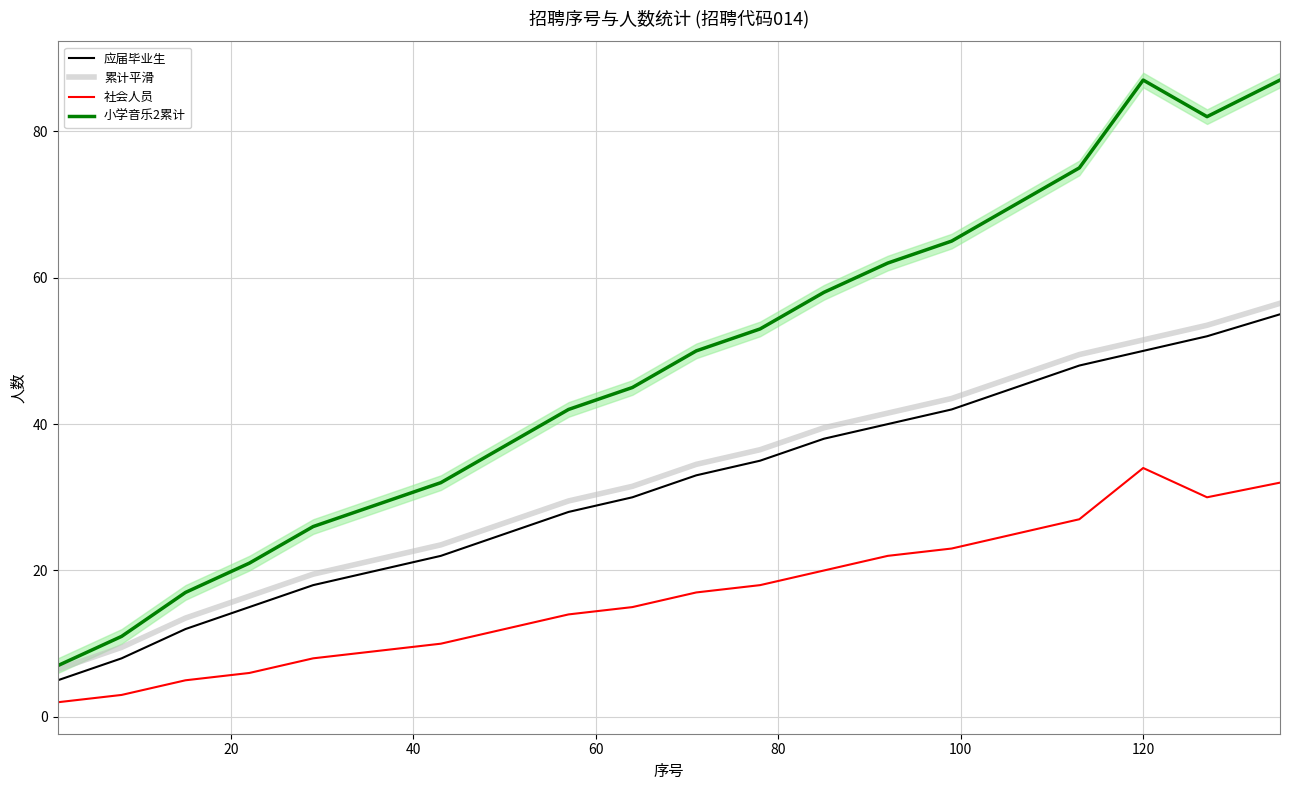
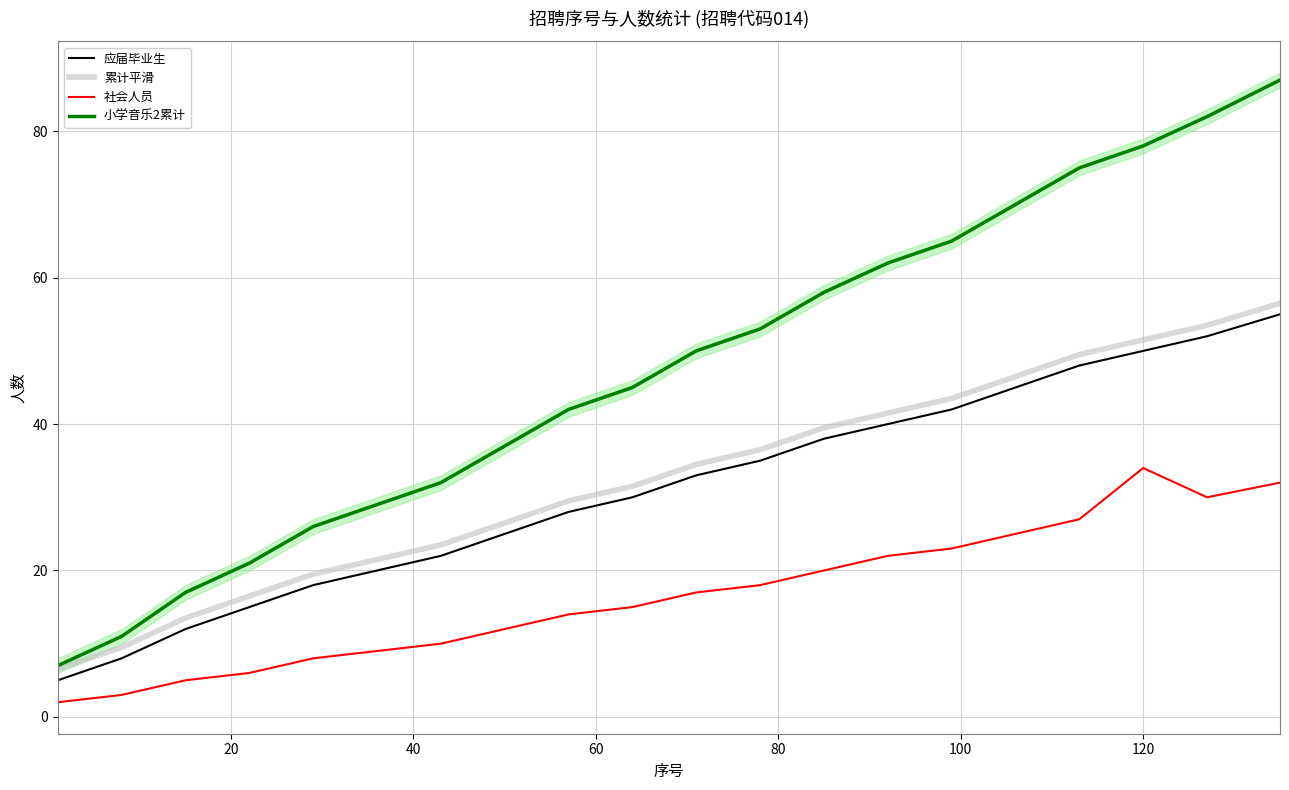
小学音乐2累计, 120: 87 -> 78
